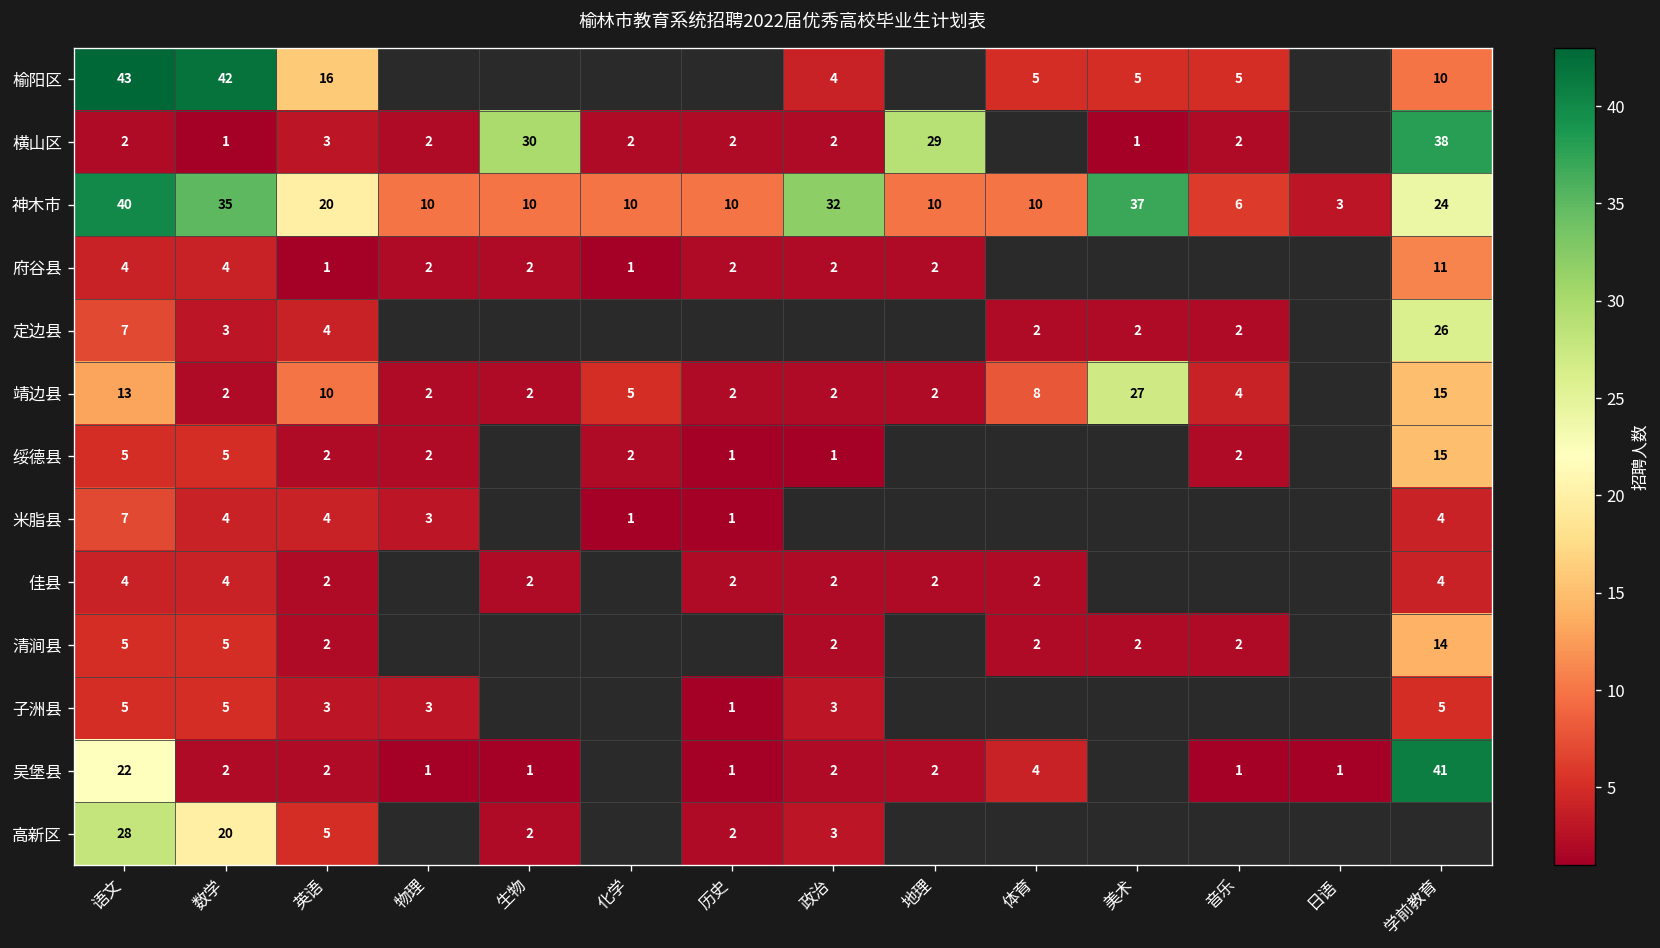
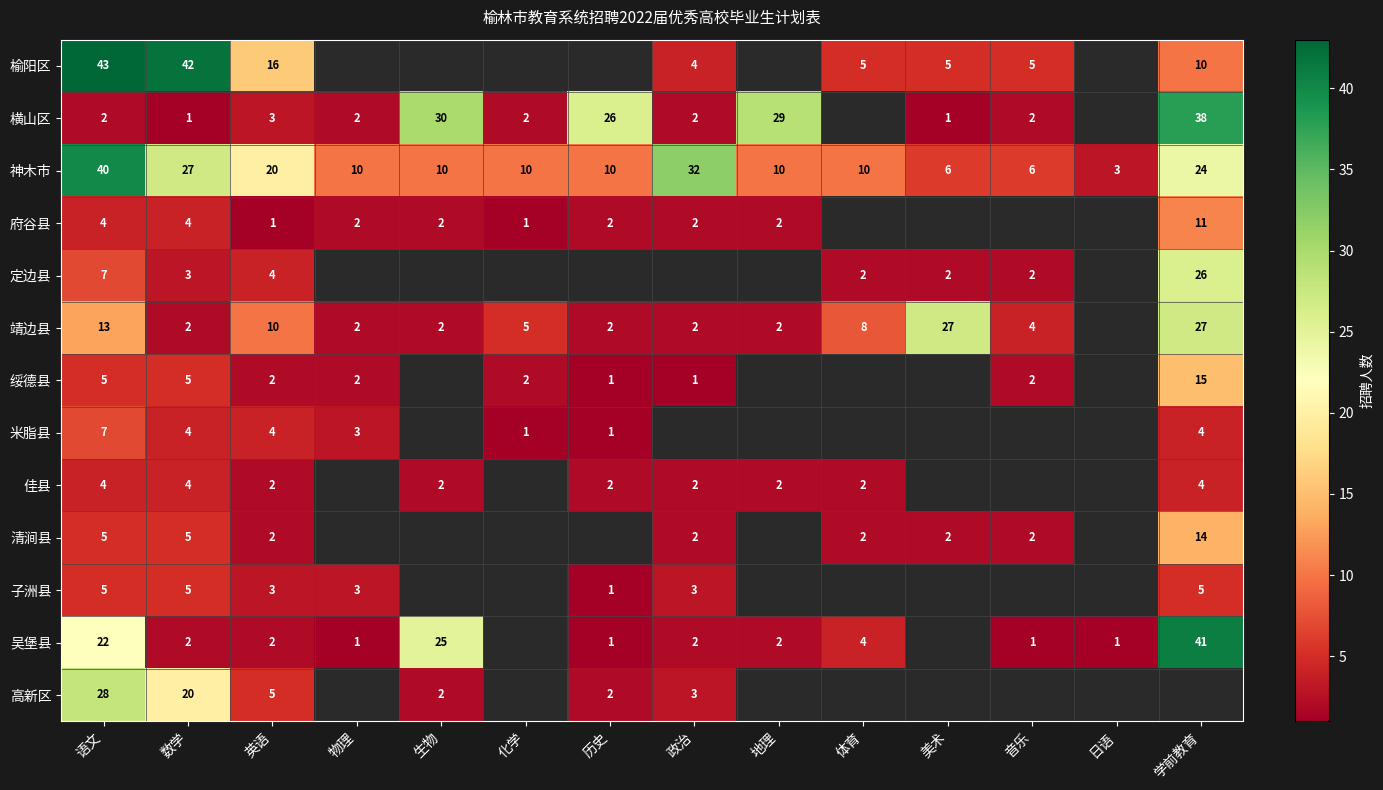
横山区, 历史: 2 -> 26
神木市, 数学: 35 -> 27
神木市, 美术: 37 -> 6
靖边县, 学前教育: 15 -> 27
吴堡县, 生物: 1 -> 25
